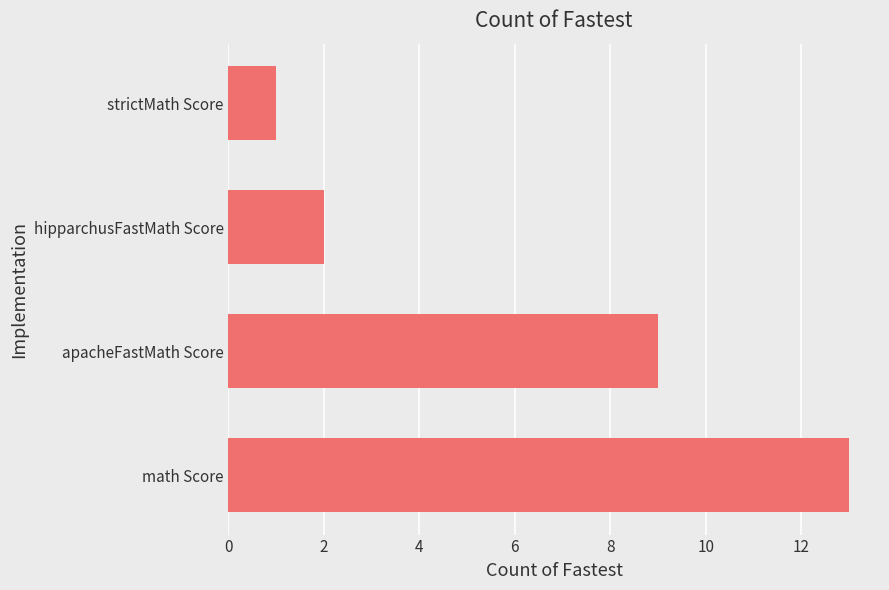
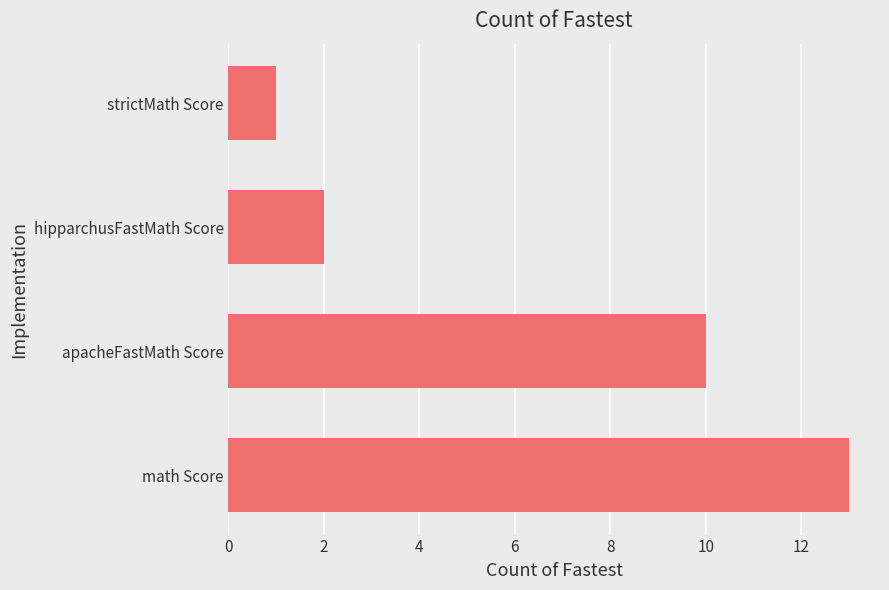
apacheFastMath Score: 9 -> 10
